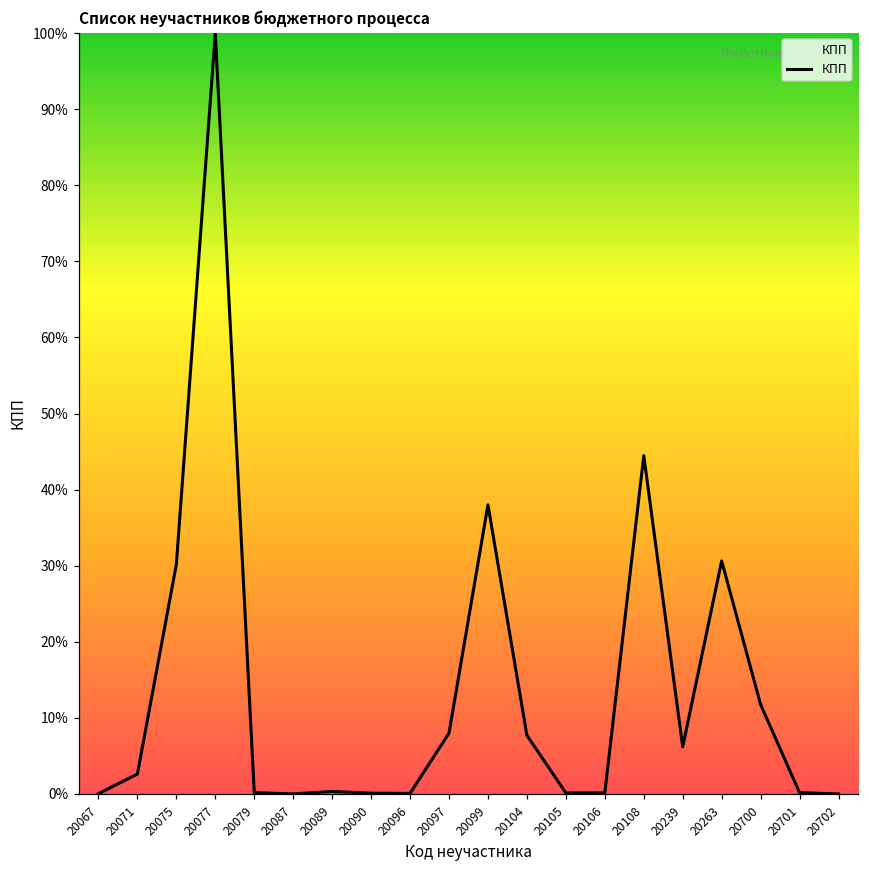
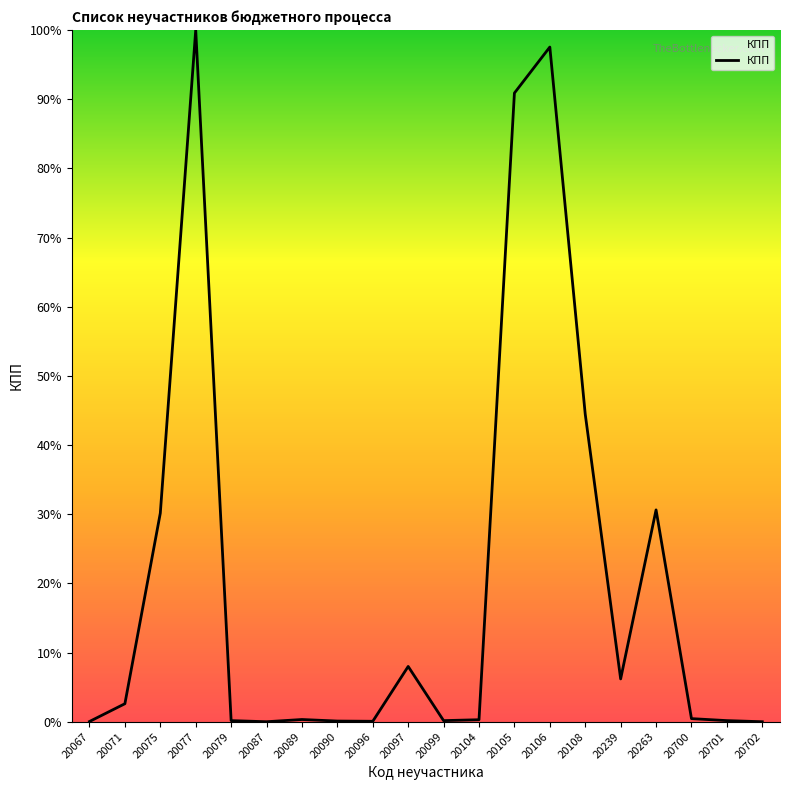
20099: 38% -> 0%
20104: 8% -> 0%
20105: 0% -> 91%
20106: 0% -> 98%
20700: 12% -> 0%
